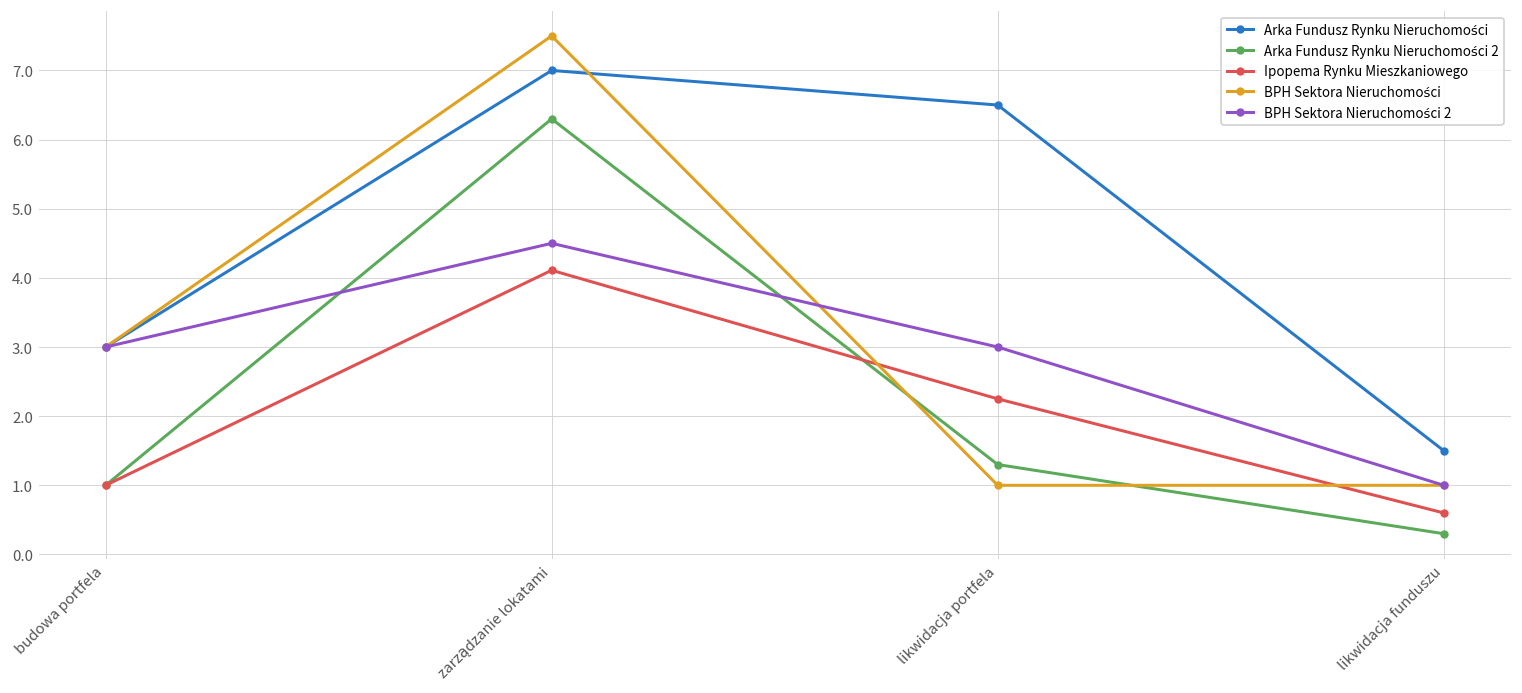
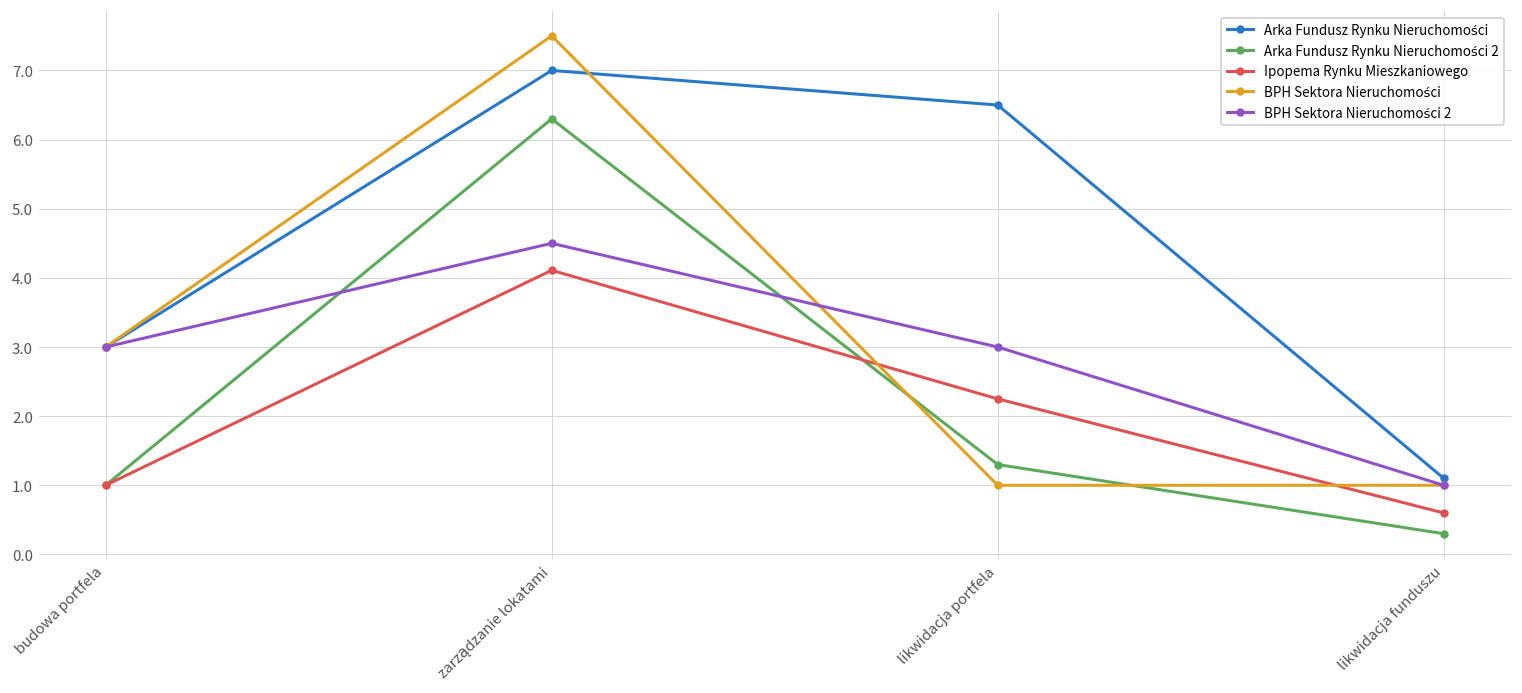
Arka Fundusz Rynku Nieruchomości, likwidacja funduszu: 1.5 -> 1.1
